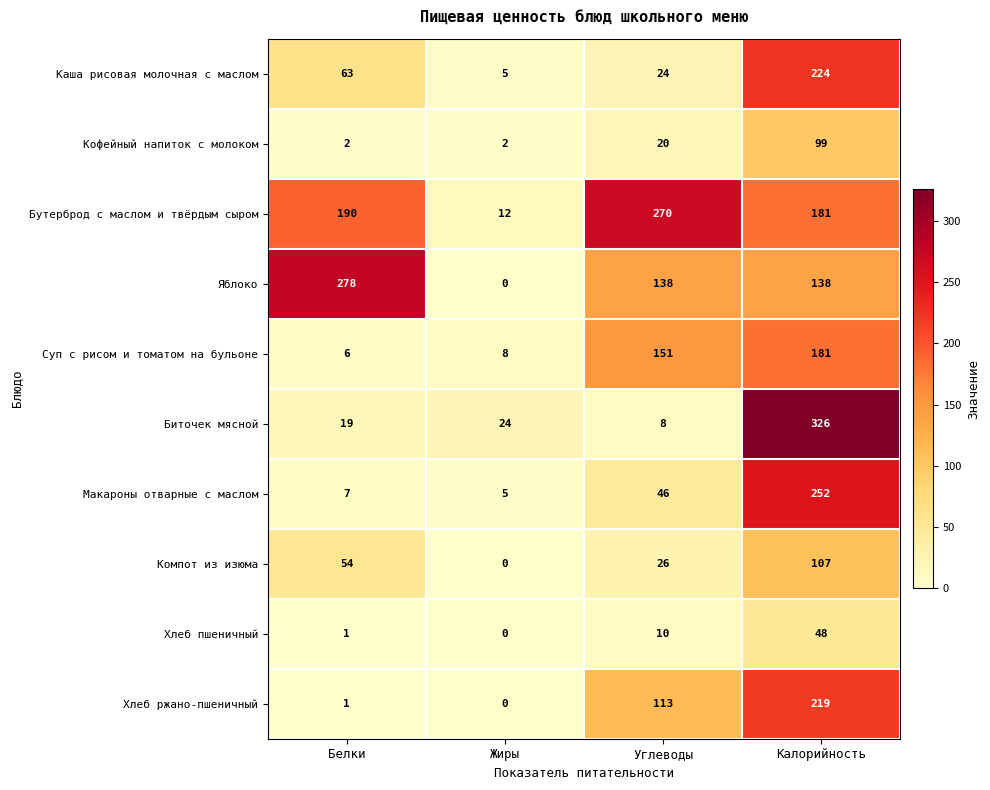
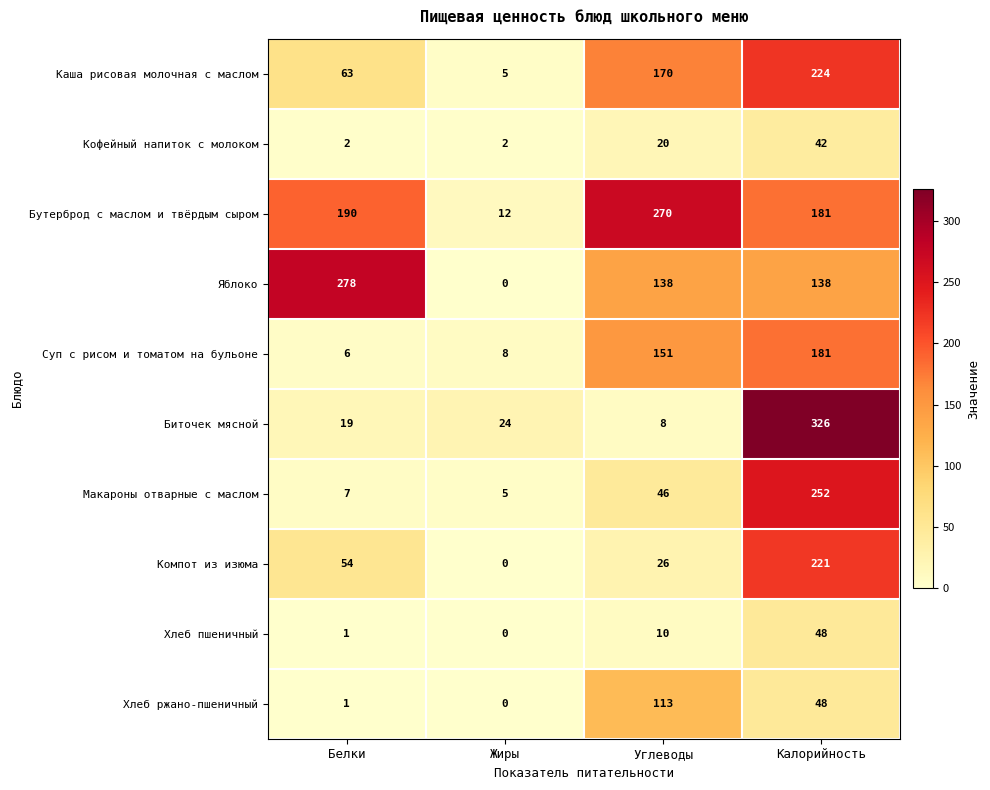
Каша рисовая молочная с маслом, Углеводы: 24 -> 170
Кофейный напиток с молоком, Калорийность: 99 -> 42
Компот из изюма, Калорийность: 107 -> 221
Хлеб ржано-пшеничный, Калорийность: 219 -> 48
